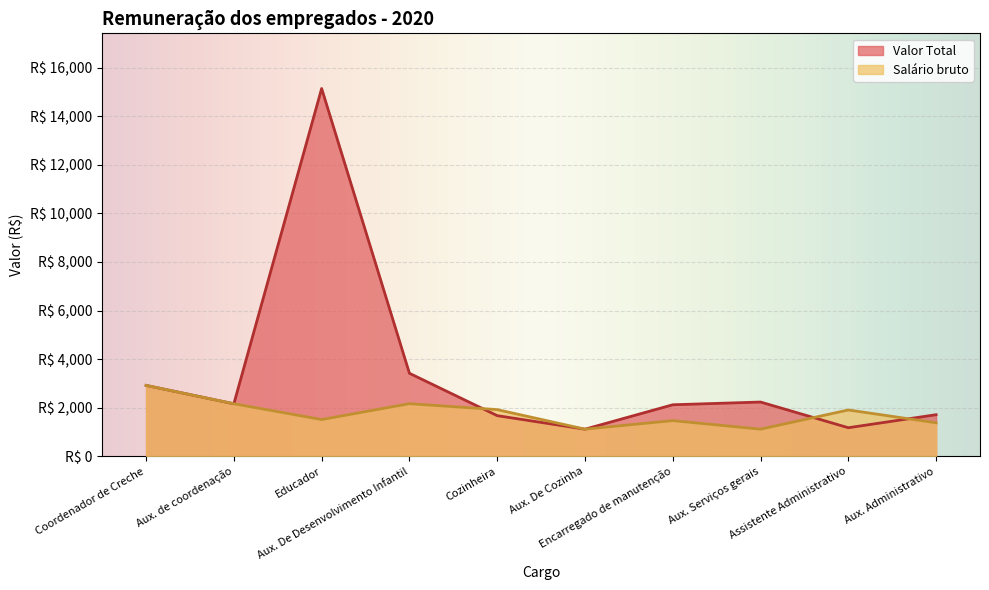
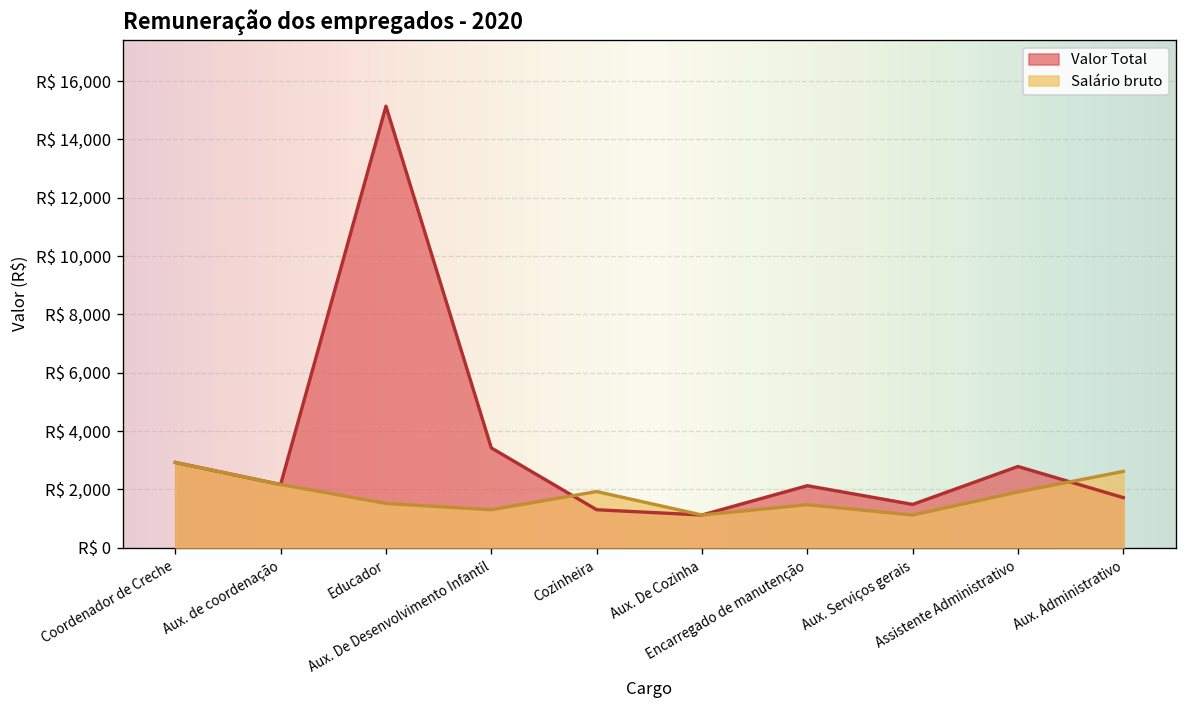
Salário bruto, Aux. De Desenvolvimento Infantil: R$ 2,200 -> R$ 1,300
Valor Total, Cozinheira: R$ 1,700 -> R$ 1,300
Valor Total, Aux. Serviços gerais: R$ 2,200 -> R$ 1,500
Valor Total, Assistente Administrativo: R$ 1,200 -> R$ 2,800
Salário bruto, Aux. Administrativo: R$ 1,400 -> R$ 2,600
